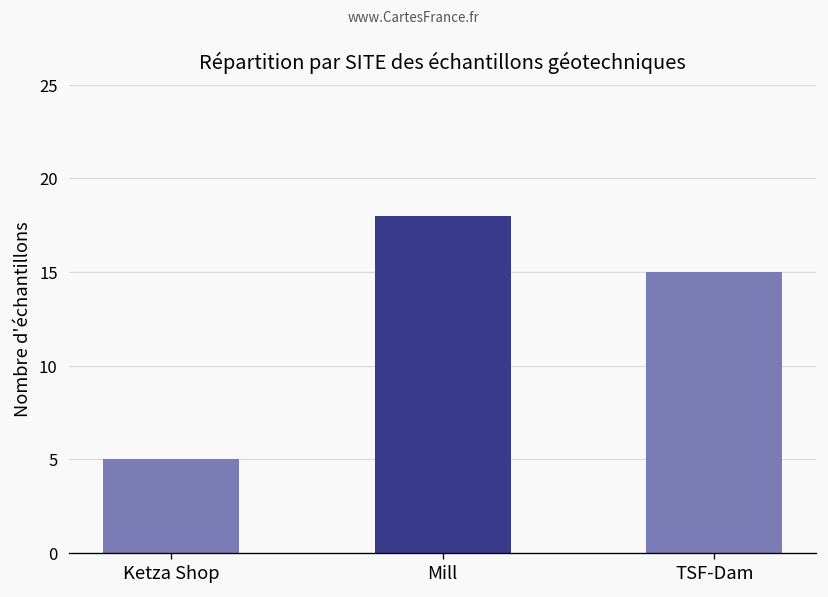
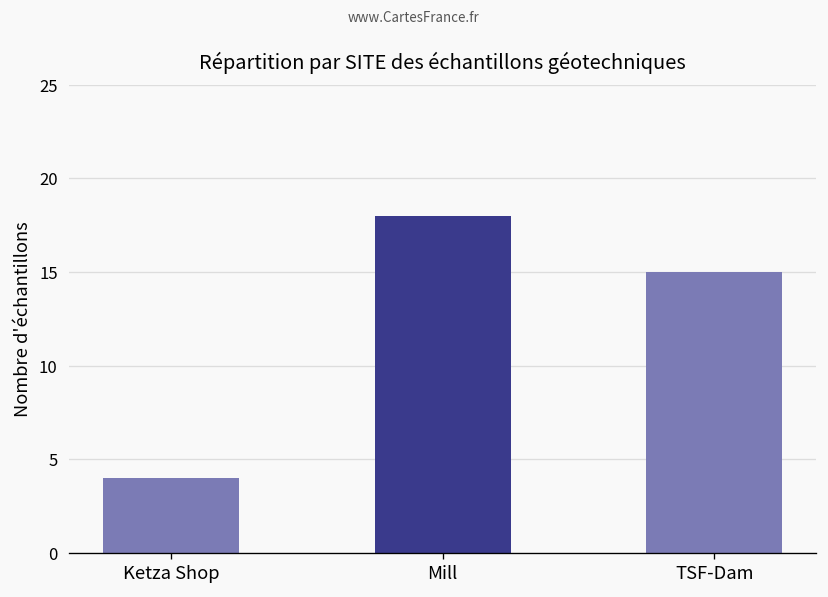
Ketza Shop: 5 -> 4
